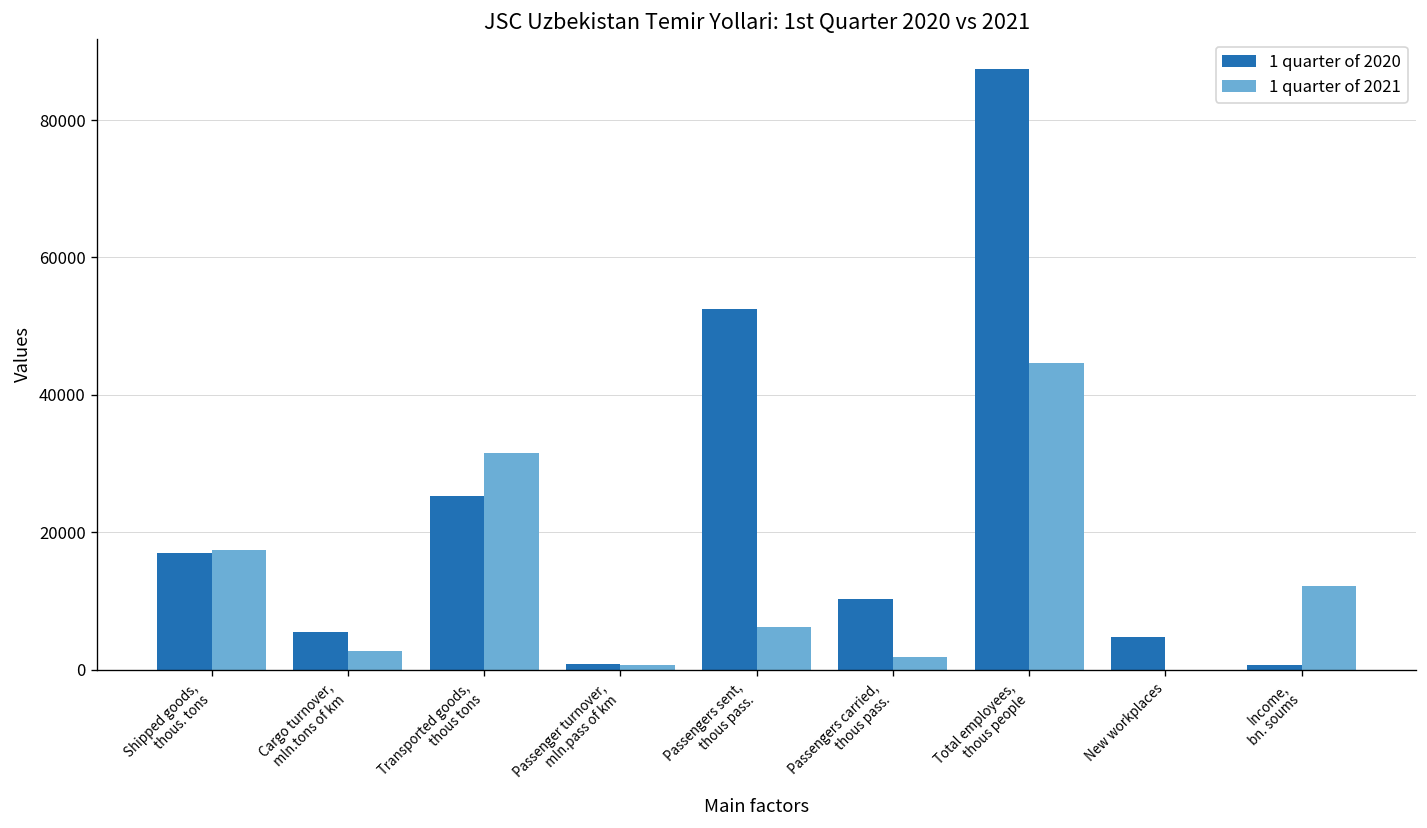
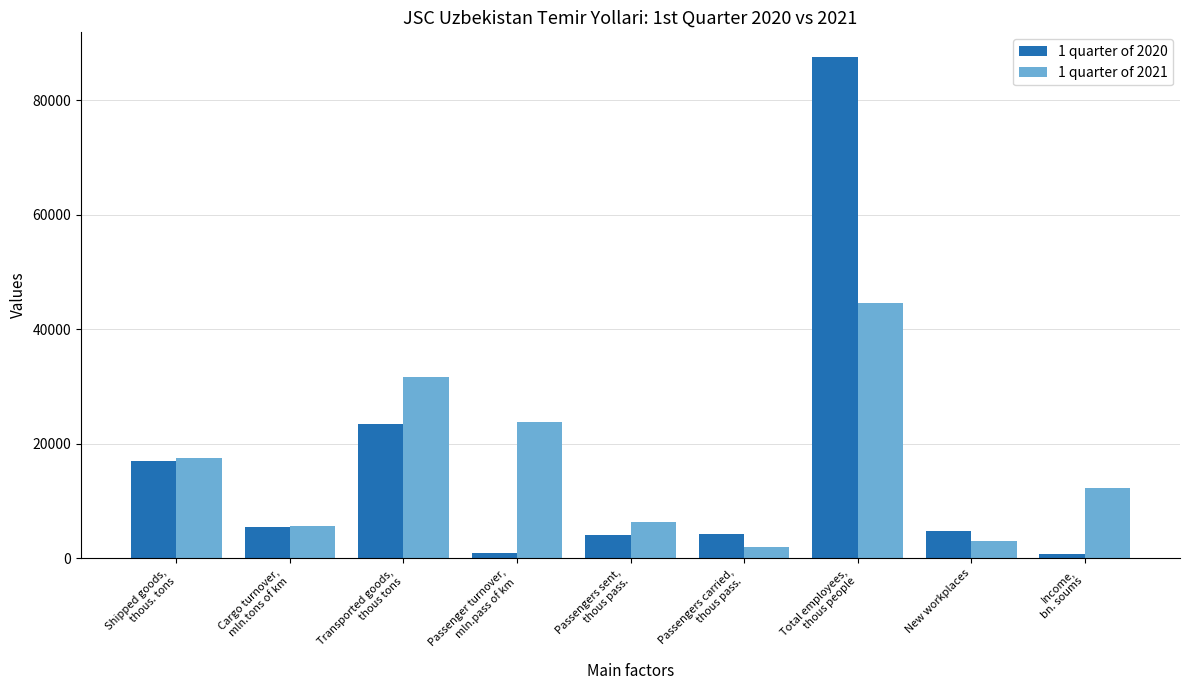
1 quarter of 2021, Cargo turnover, mln.tons of km: 3000 -> 6000
1 quarter of 2020, Transported goods, thous tons: 25000 -> 23000
1 quarter of 2021, Passenger turnover, mln.pass of km: 1000 -> 24000
1 quarter of 2020, Passengers sent, thous pass.: 53000 -> 4000
1 quarter of 2020, Passengers carried, thous pass.: 10000 -> 4000
1 quarter of 2021, New workplaces: 0 -> 3000
